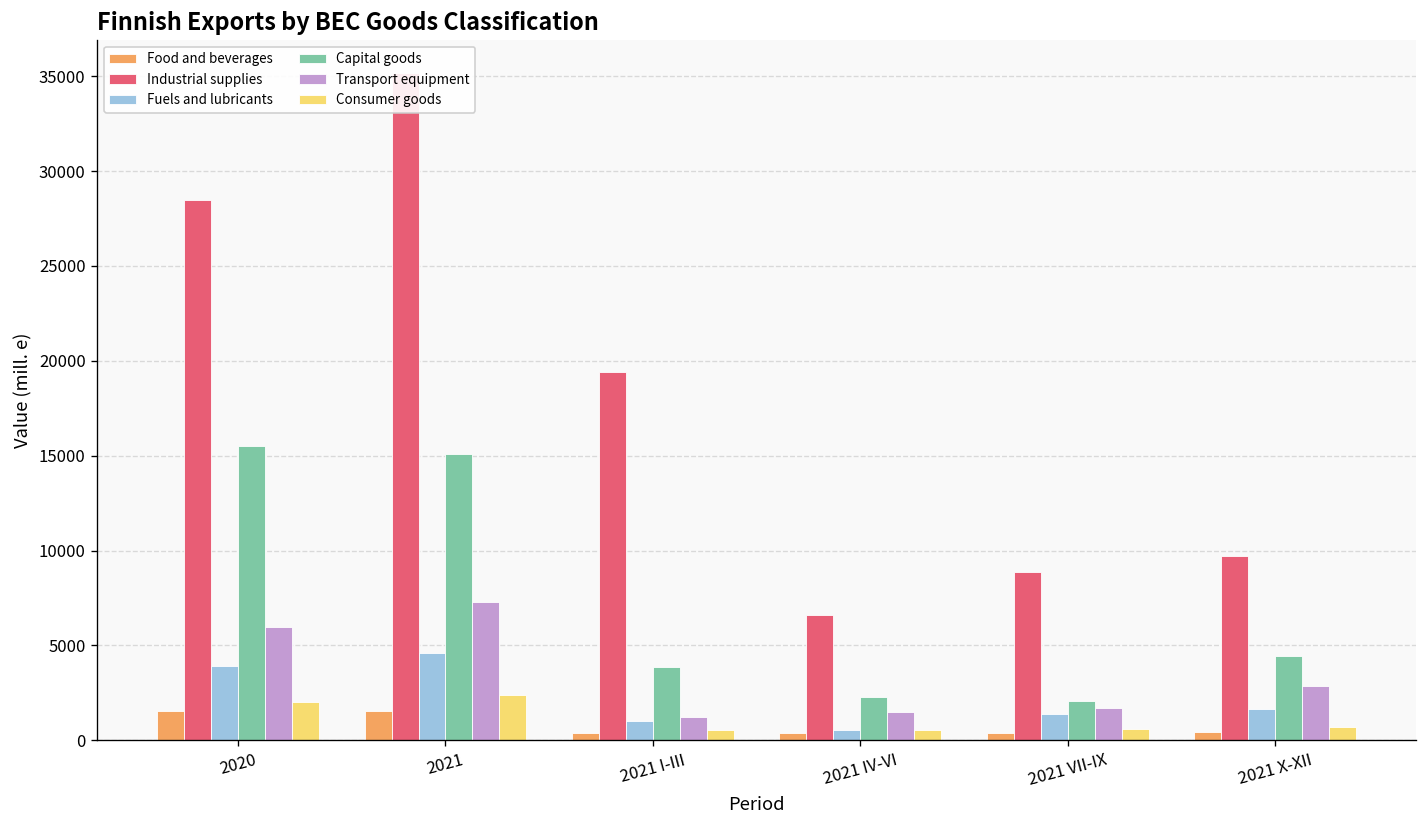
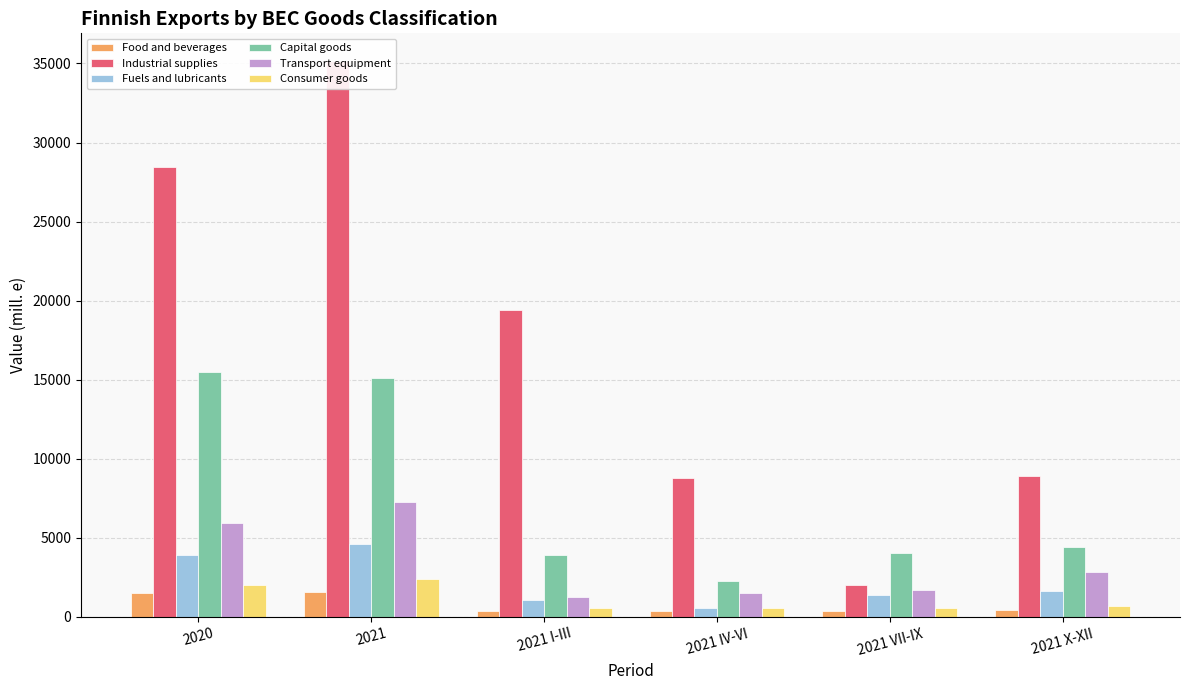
Industrial supplies, 2021 IV-VI: 6600 -> 8800
Industrial supplies, 2021 VII-IX: 8900 -> 2000
Capital goods, 2021 VII-IX: 2100 -> 4000
Industrial supplies, 2021 X-XII: 9700 -> 8900
